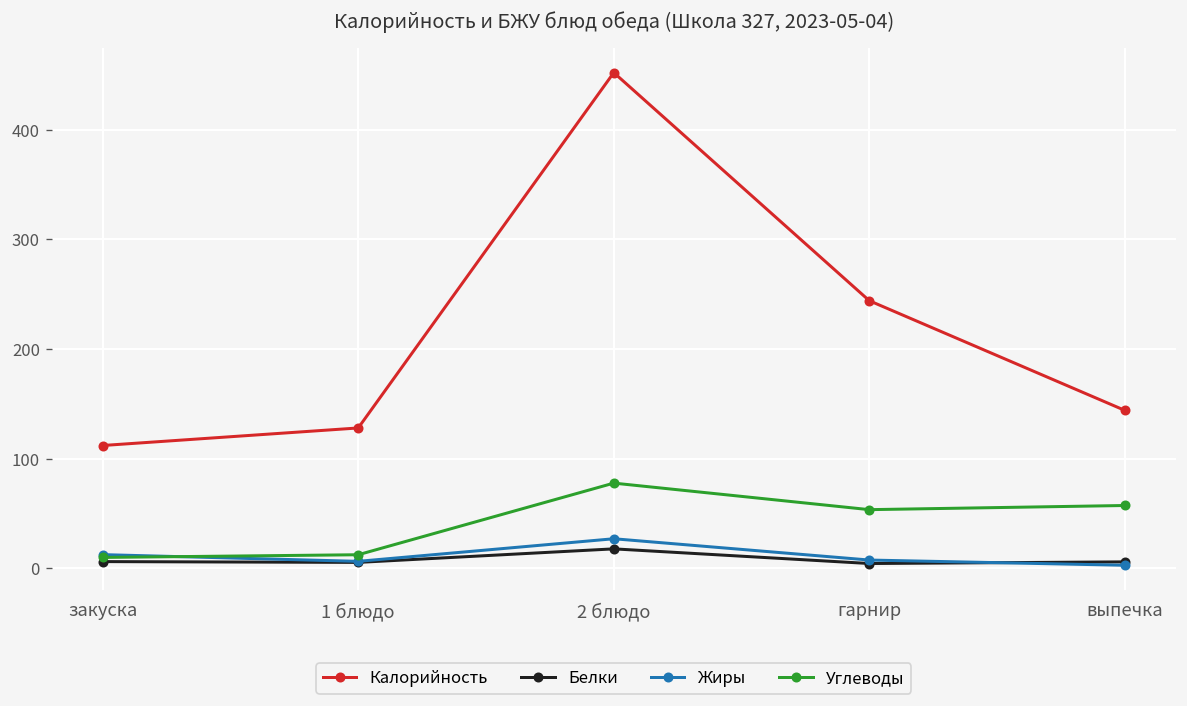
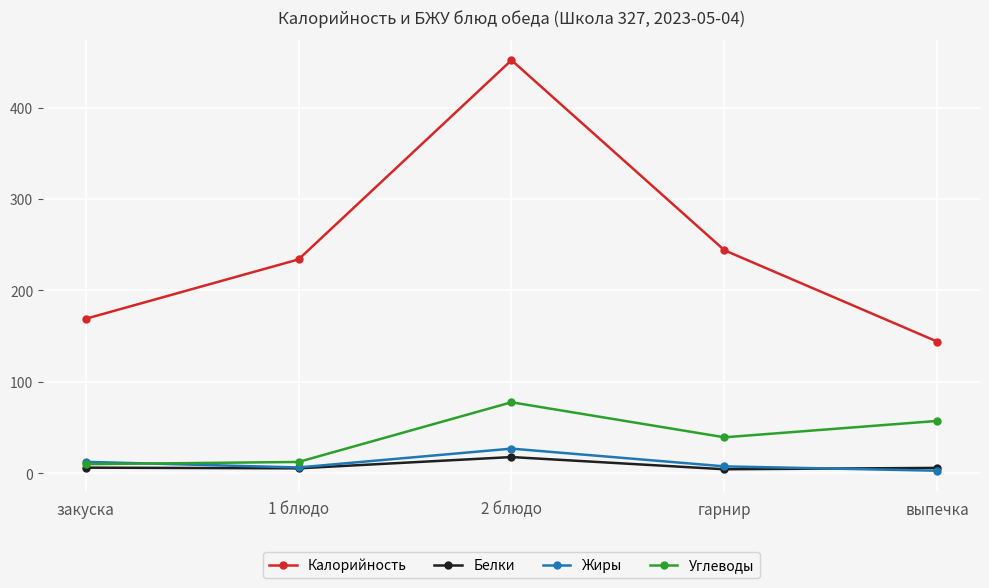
Калорийность, закуска: 110 -> 170
Калорийность, 1 блюдо: 130 -> 230
Углеводы, гарнир: 50 -> 40
